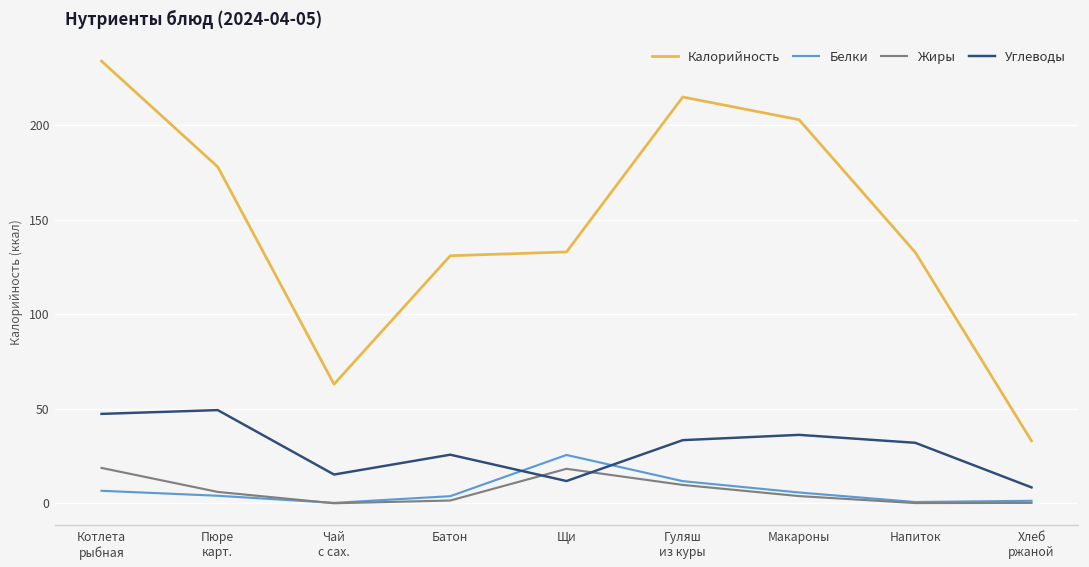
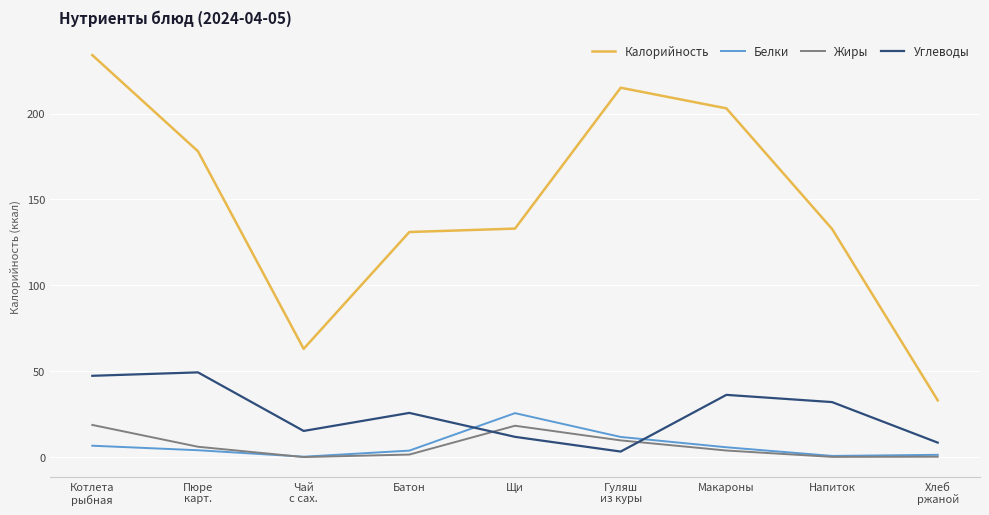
Углеводы, Гуляш из куры: 33 -> 3
